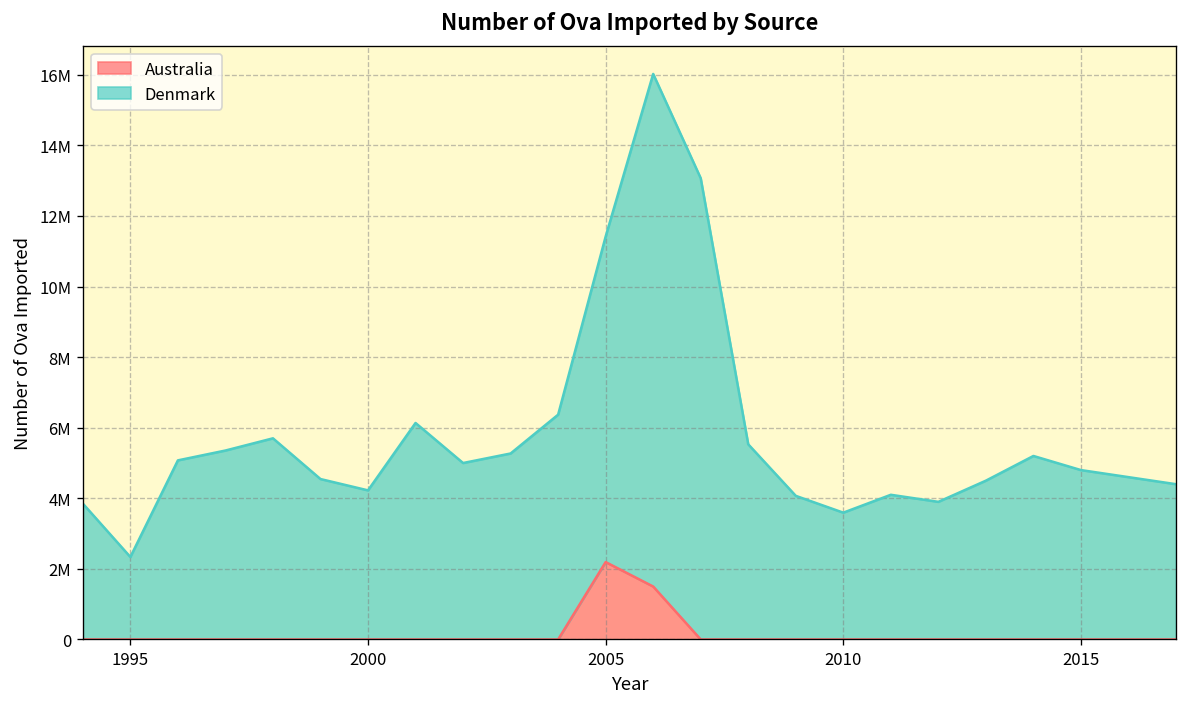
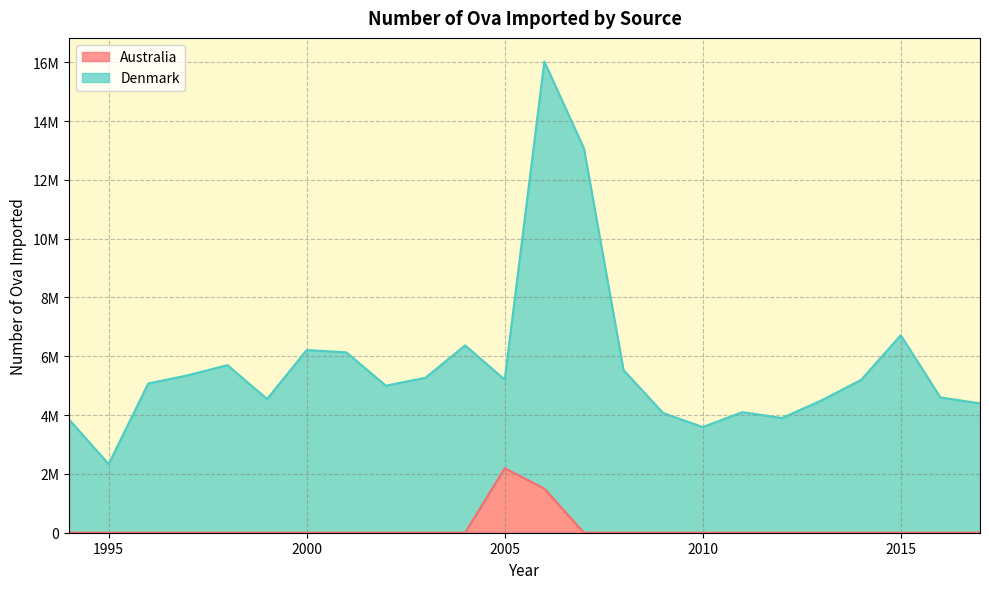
Denmark, 2000: 4200000 -> 6200000
Denmark, 2005: 9200000 -> 3000000
Denmark, 2015: 4800000 -> 6700000
